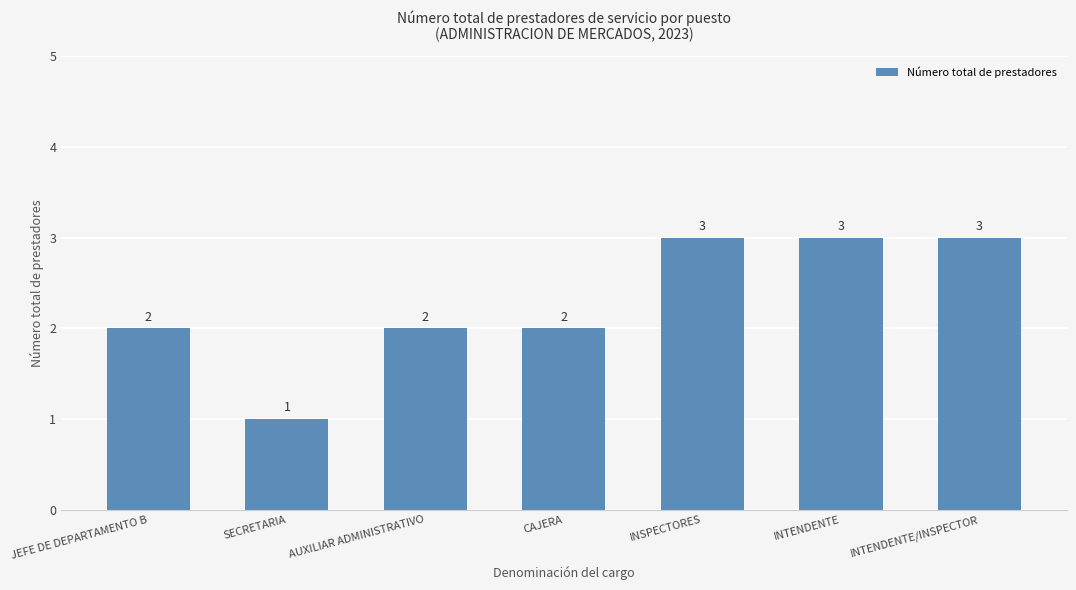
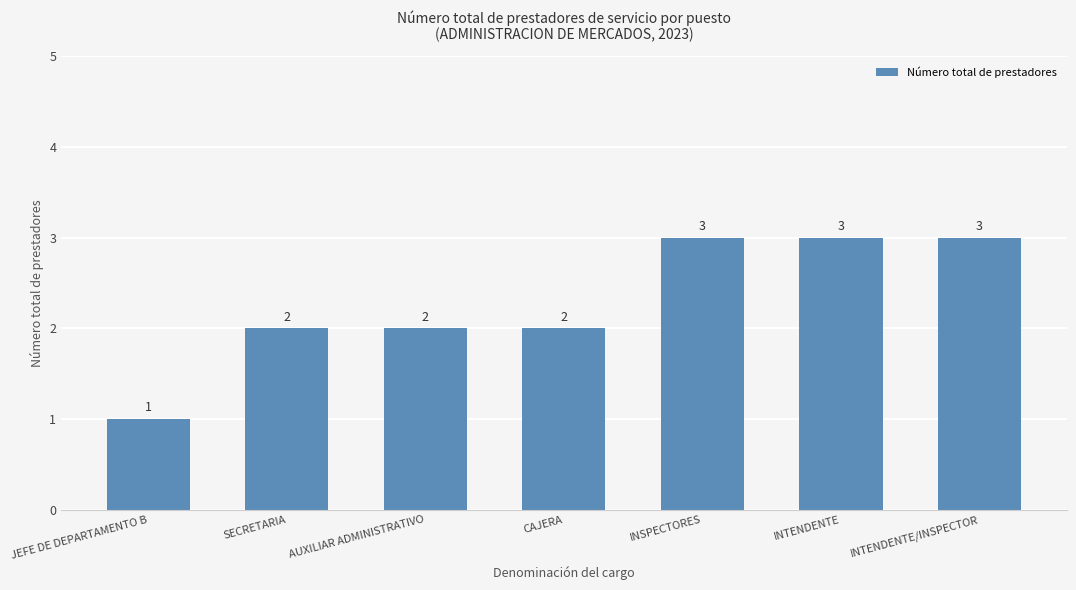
JEFE DE DEPARTAMENTO B: 2 -> 1
SECRETARIA: 1 -> 2
